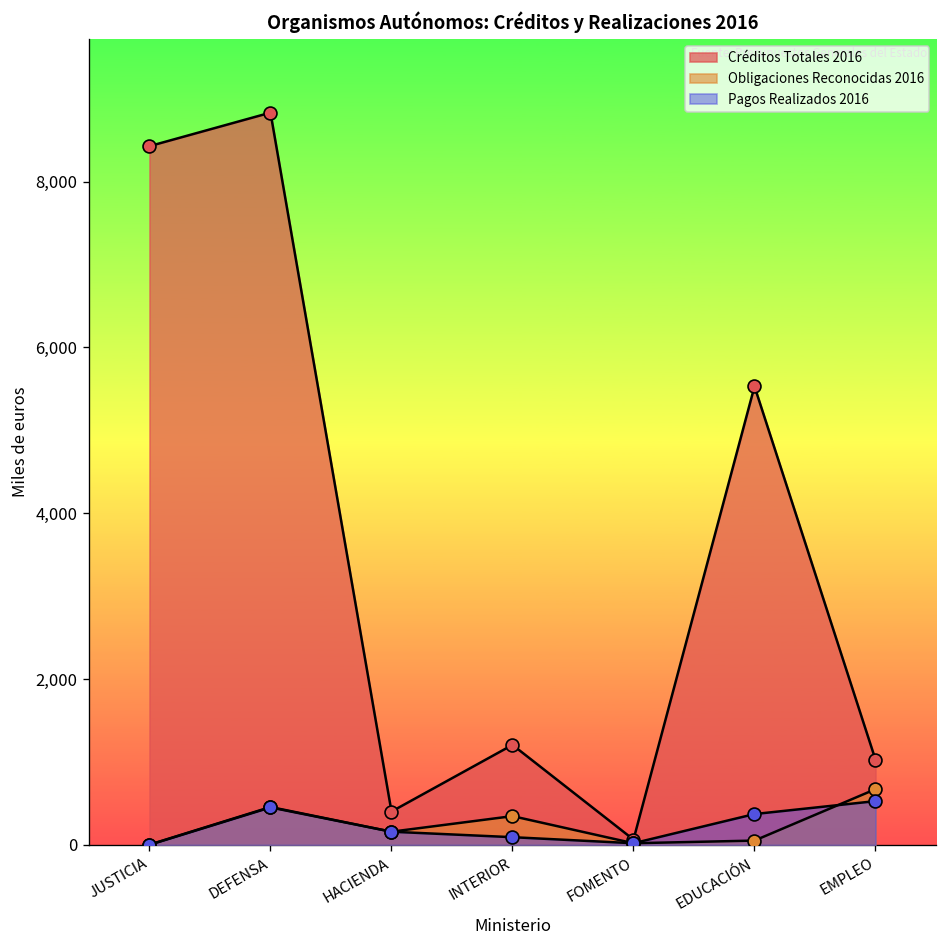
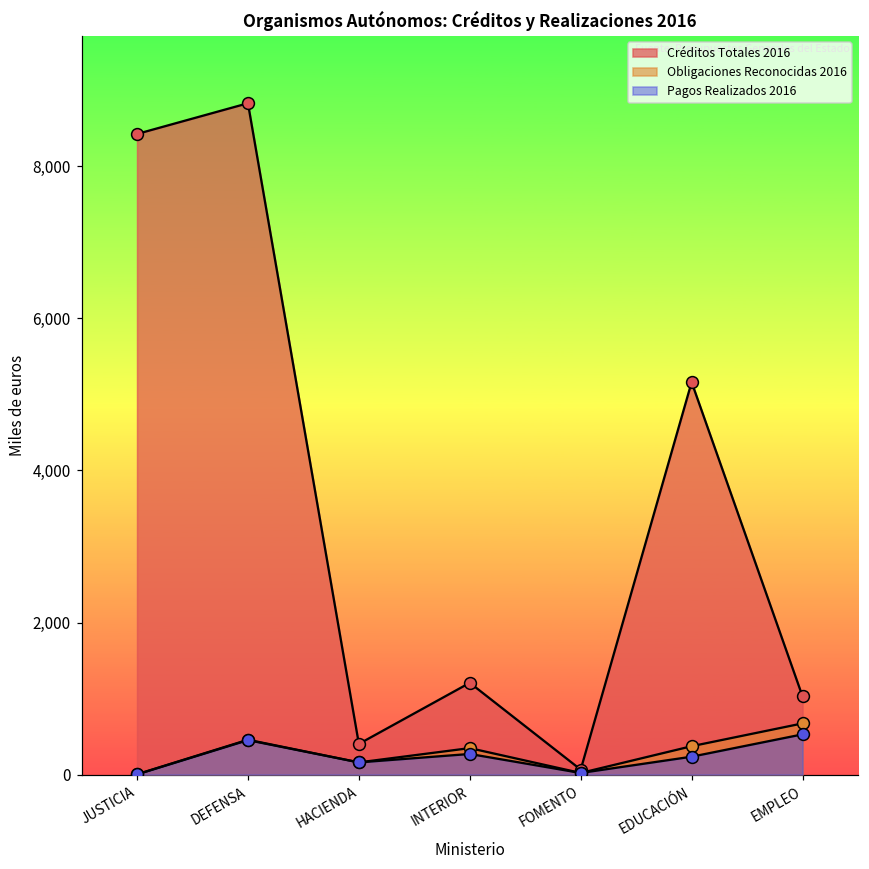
Pagos Realizados 2016, INTERIOR: 100 -> 300
Créditos Totales 2016, EDUCACIÓN: 5,500 -> 5,200
Obligaciones Reconocidas 2016, EDUCACIÓN: 100 -> 400
Pagos Realizados 2016, EDUCACIÓN: 400 -> 200
